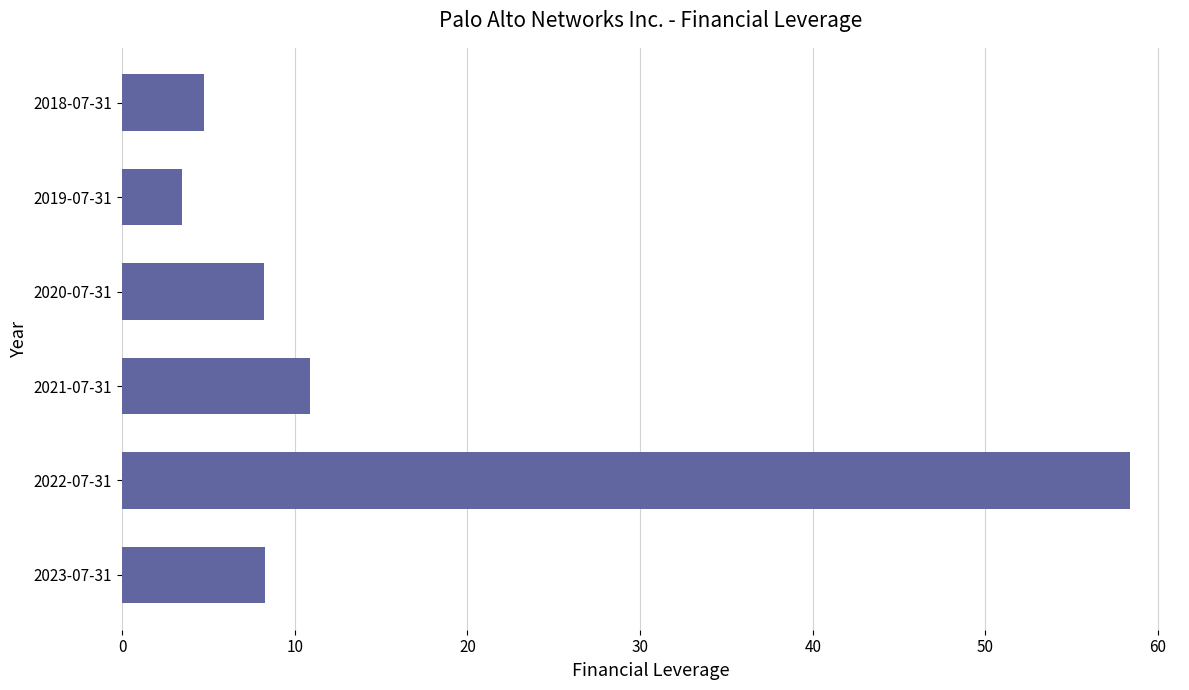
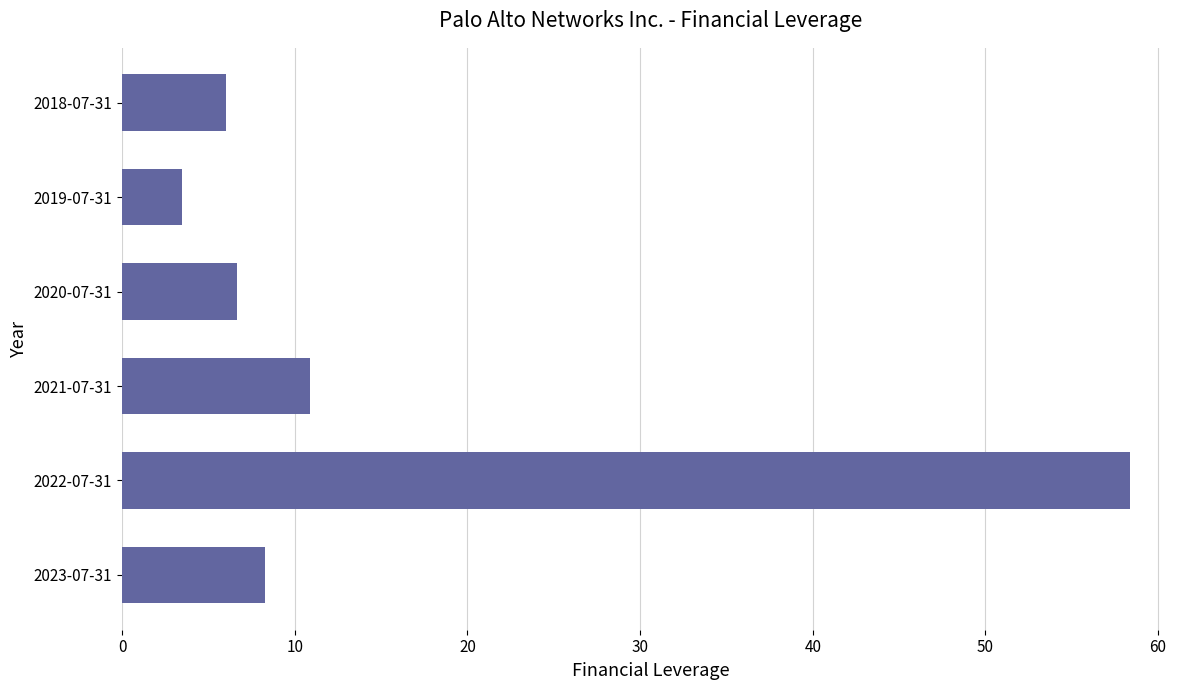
2018-07-31: 4.8 -> 6.0
2020-07-31: 8.2 -> 6.7
